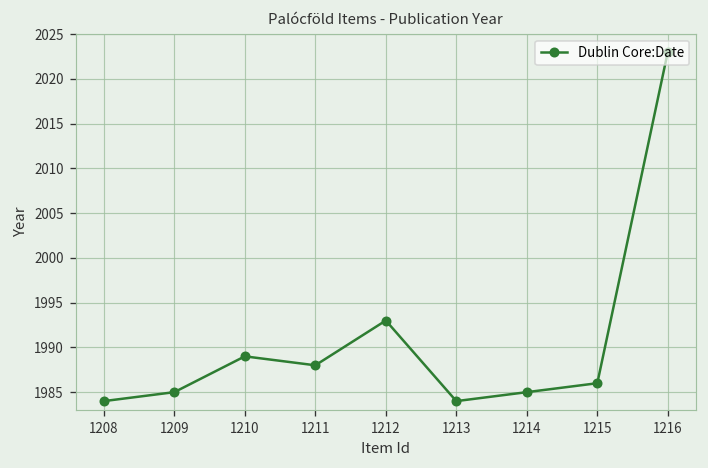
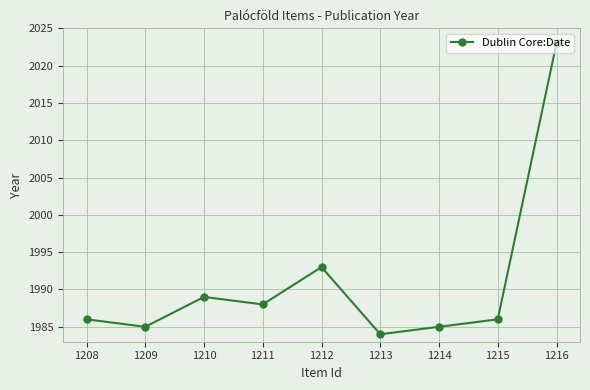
1208: 1984 -> 1986
